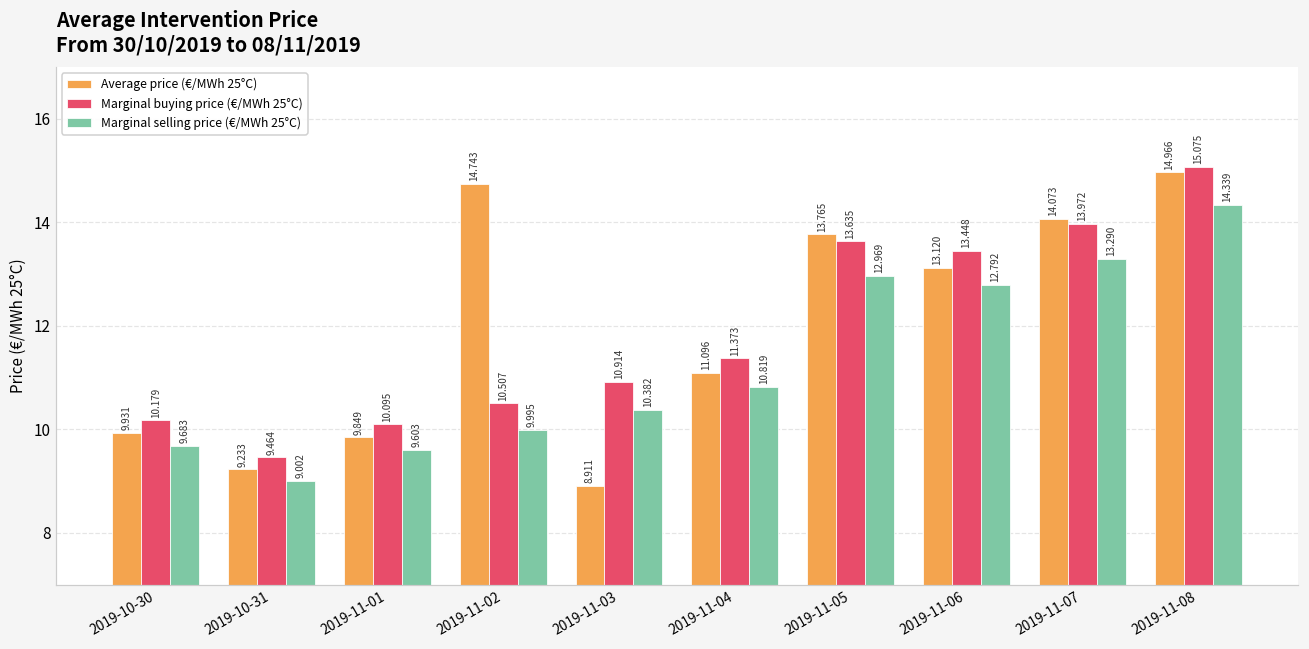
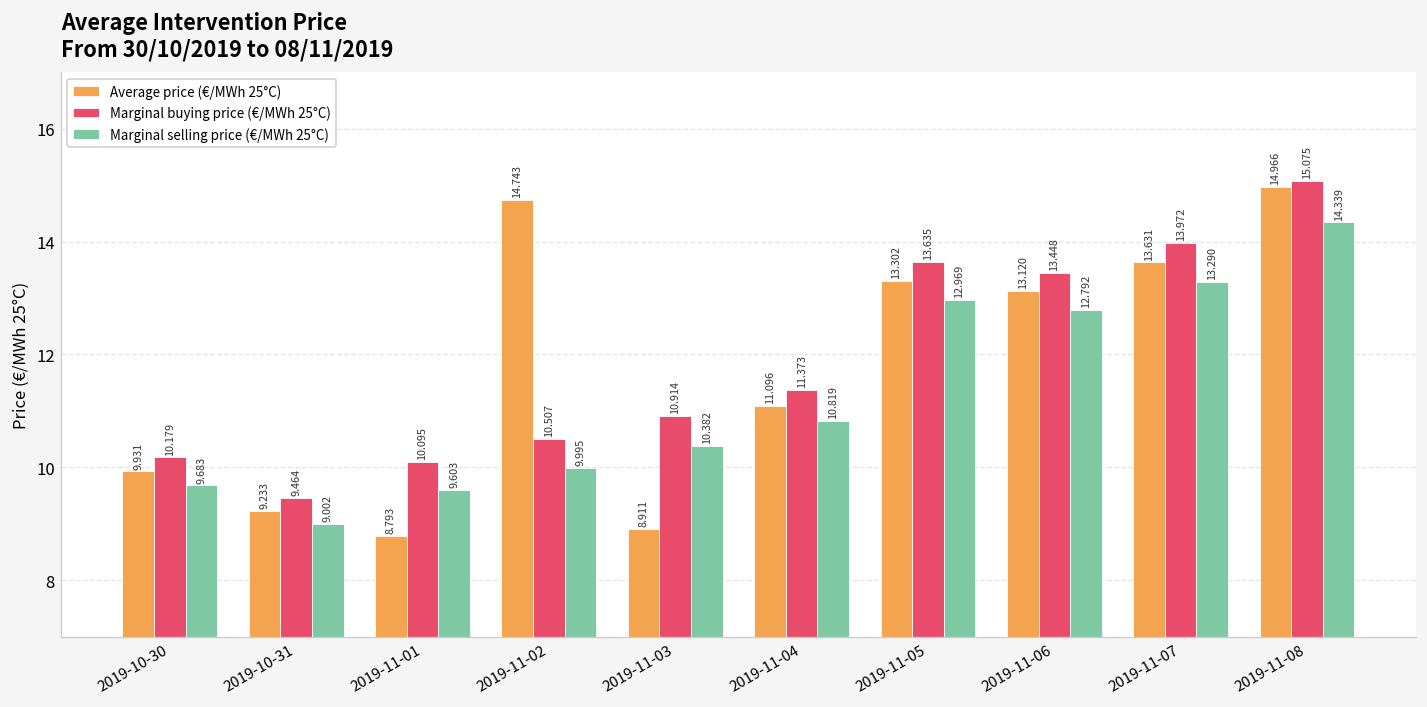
Average price (€/MWh 25°C), 2019-11-01: 9.849 -> 8.793
Average price (€/MWh 25°C), 2019-11-05: 13.765 -> 13.302
Average price (€/MWh 25°C), 2019-11-07: 14.073 -> 13.631
